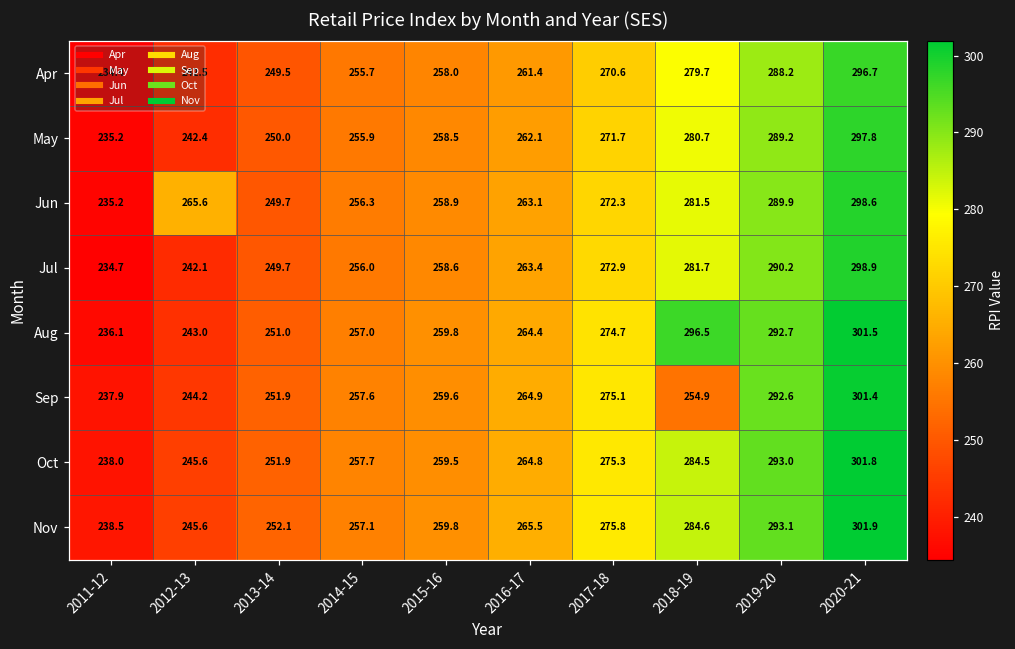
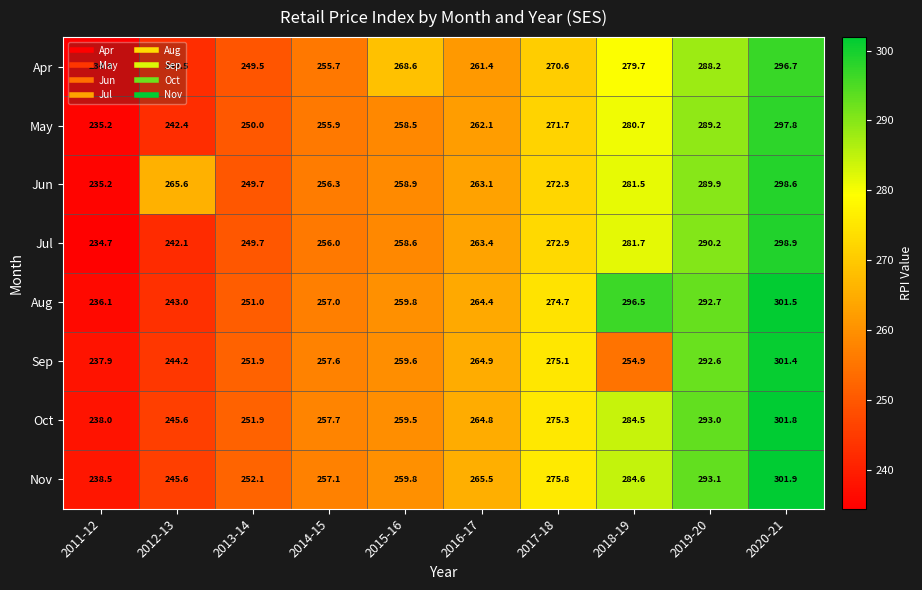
Apr, 2015-16: 258.0 -> 268.6
